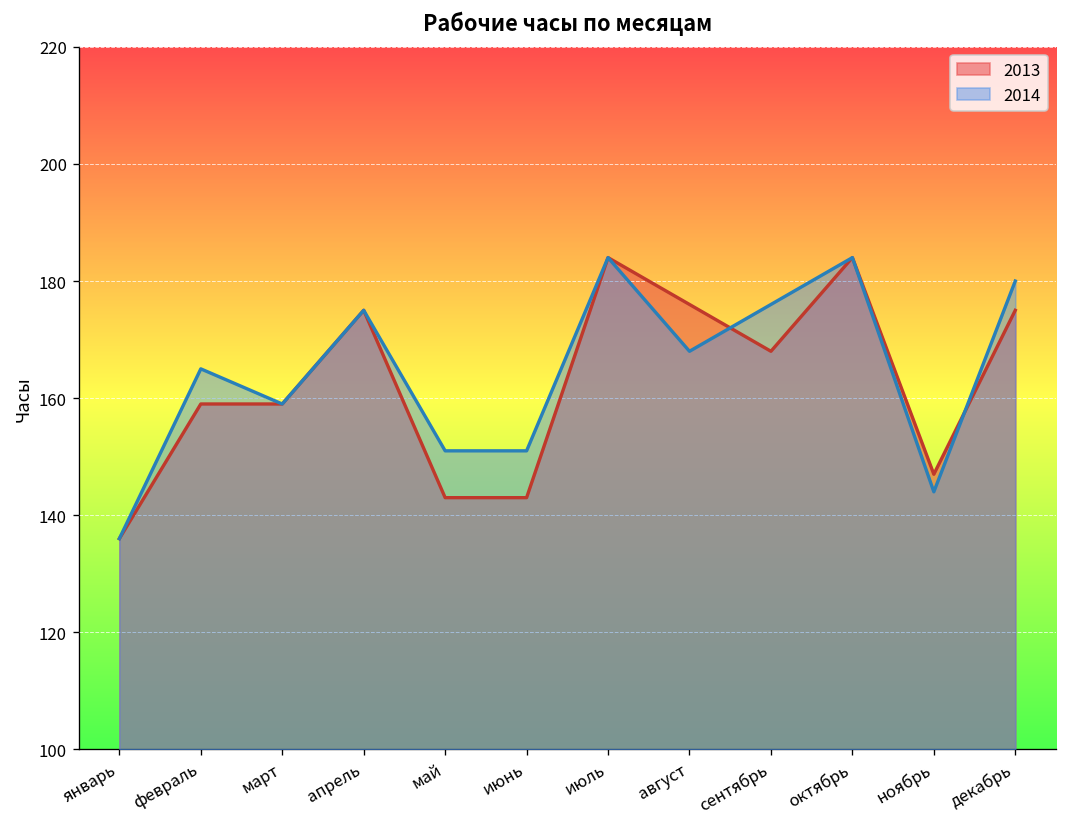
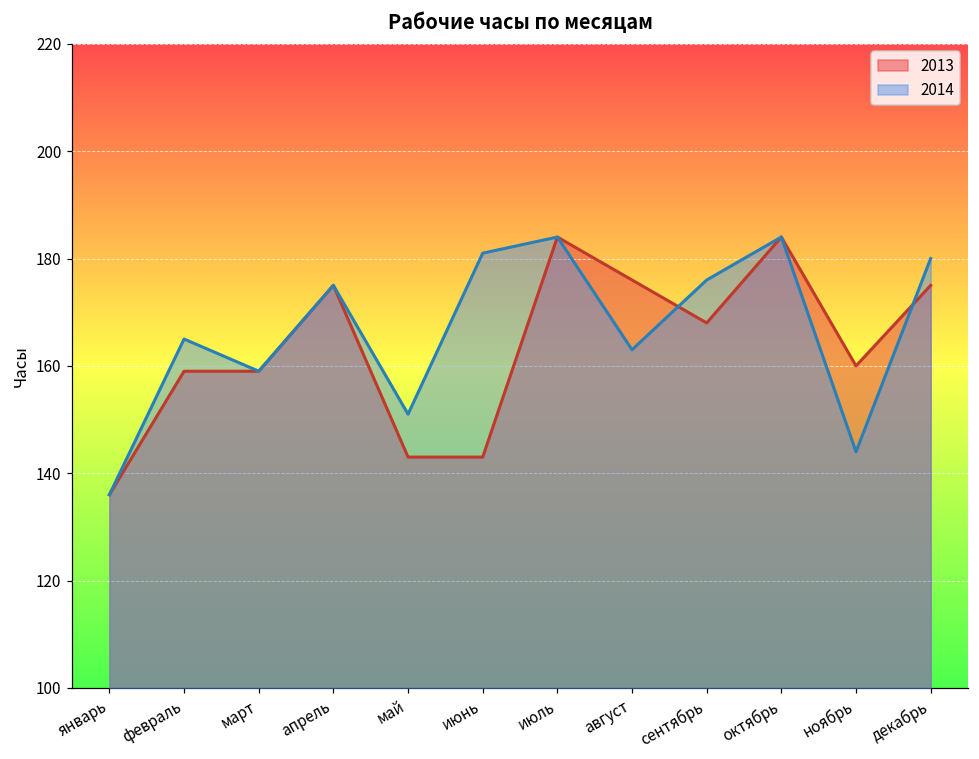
2014, июнь: 151 -> 181
2014, август: 168 -> 163
2013, ноябрь: 147 -> 160
